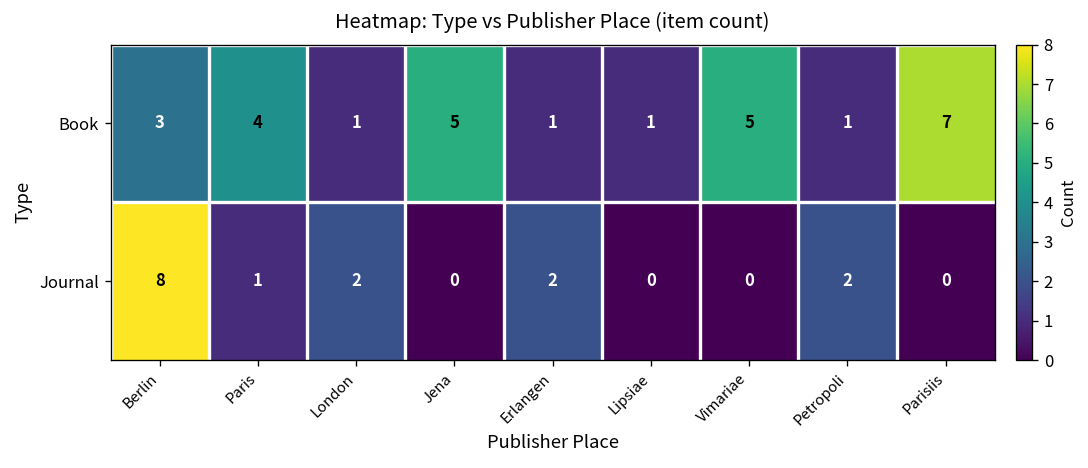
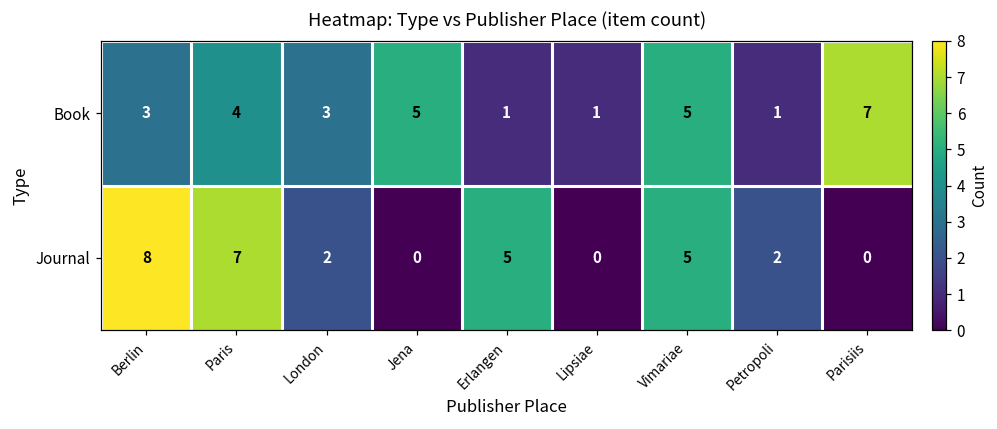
Book, London: 1 -> 3
Journal, Paris: 1 -> 7
Journal, Erlangen: 2 -> 5
Journal, Vimariae: 0 -> 5
